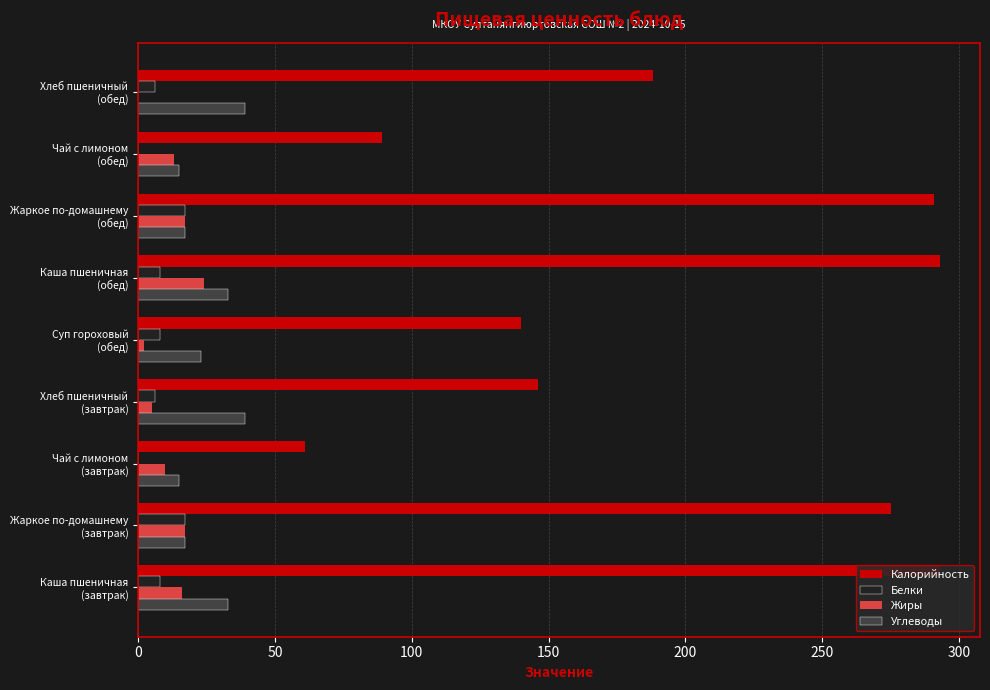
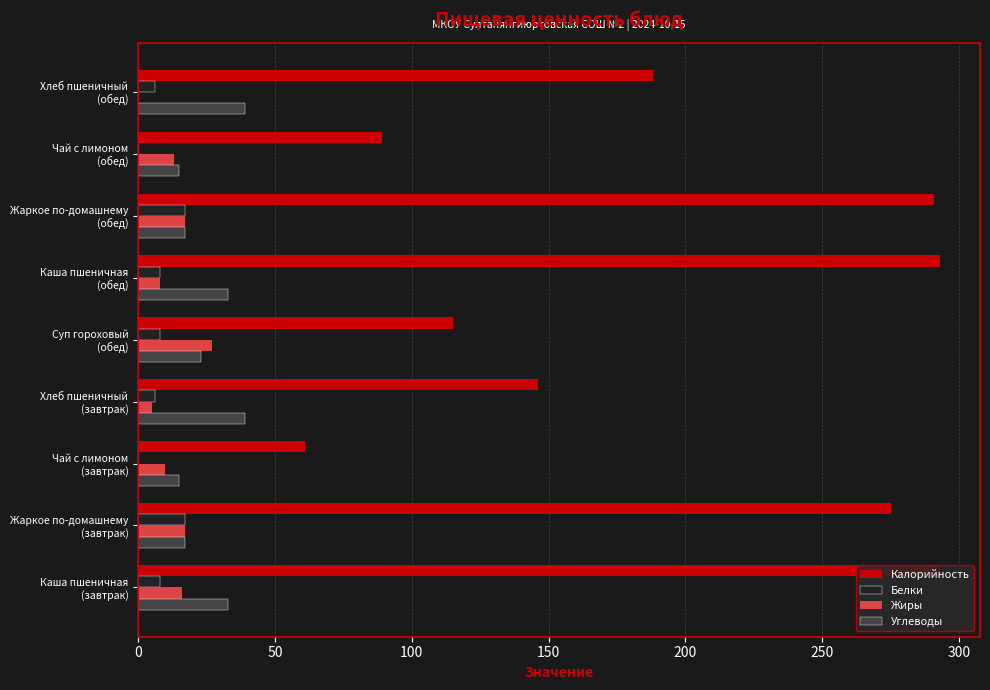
Жиры, Каша пшеничная (обед): 24 -> 8
Калорийность, Суп гороховый (обед): 140 -> 115
Жиры, Суп гороховый (обед): 2 -> 27
